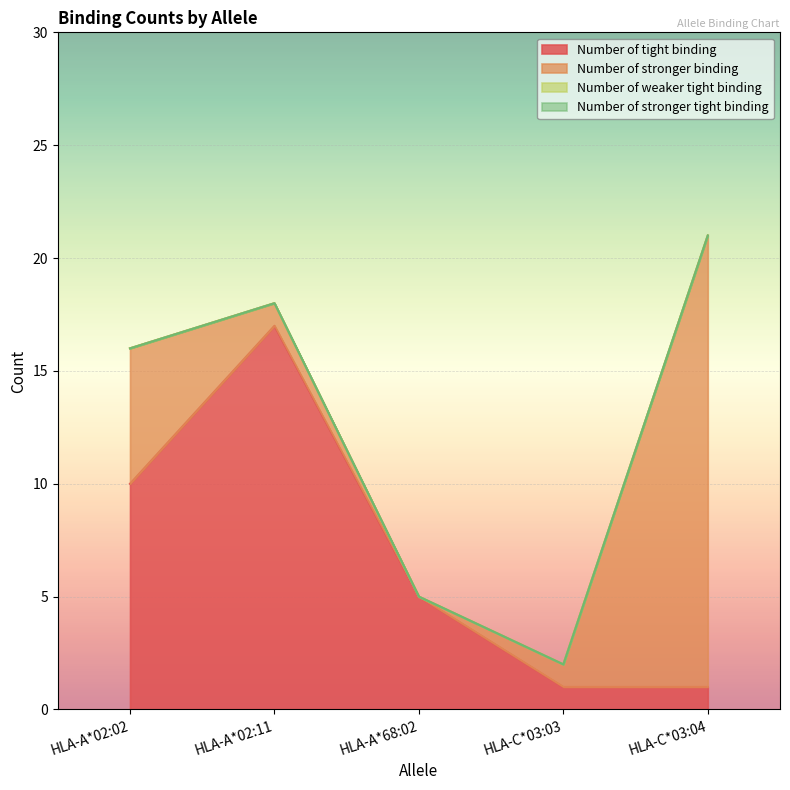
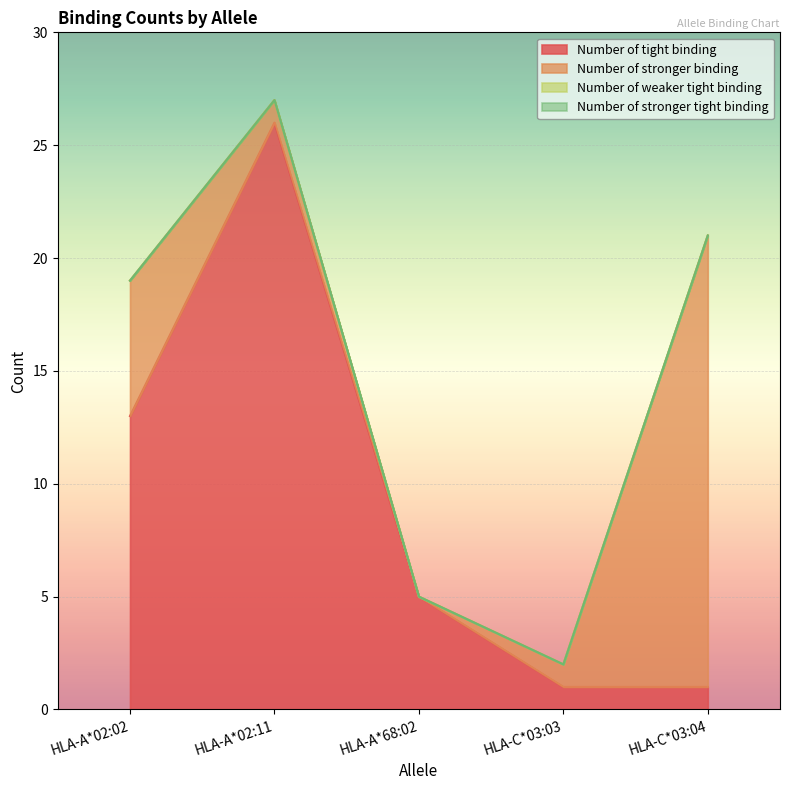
Number of tight binding, HLA-A*02:02: 10 -> 13
Number of tight binding, HLA-A*02:11: 17 -> 26
